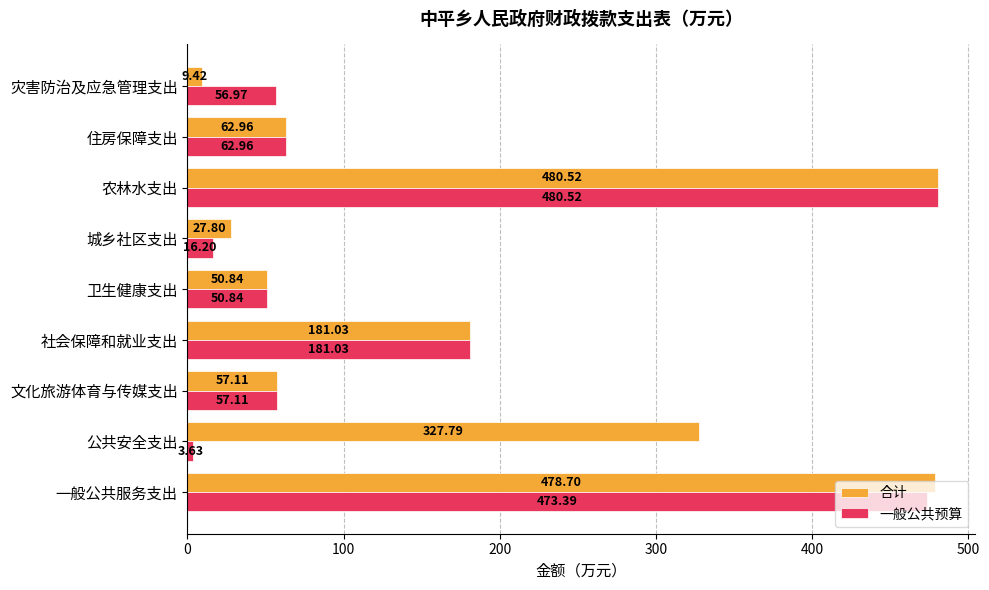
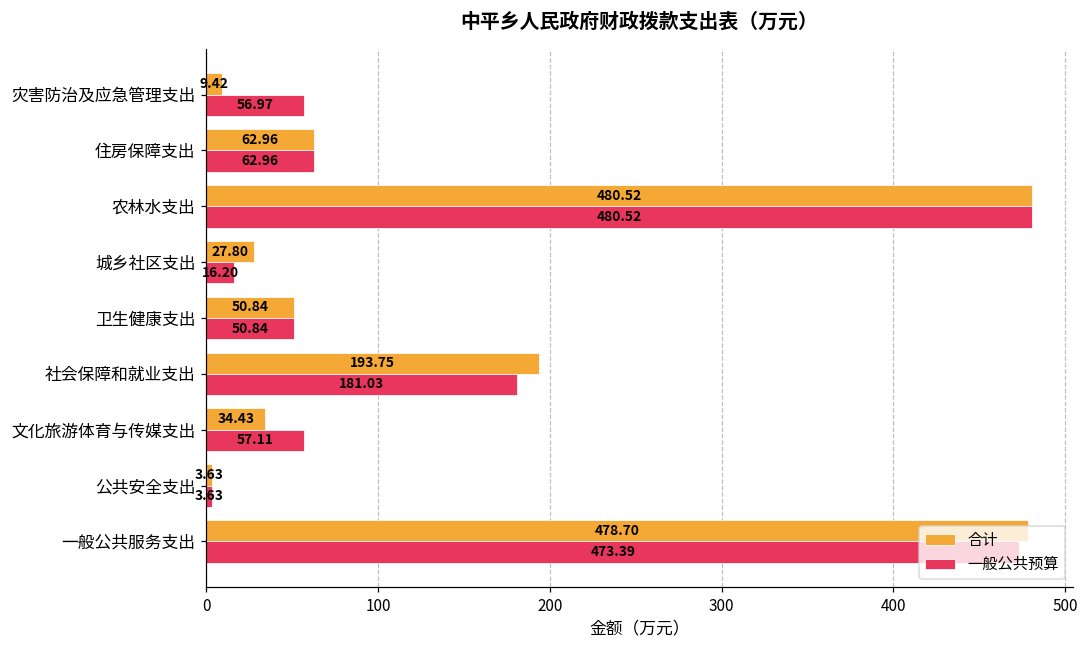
合计, 社会保障和就业支出: 181.03 -> 193.75
合计, 文化旅游体育与传媒支出: 57.11 -> 34.43
合计, 公共安全支出: 327.79 -> 3.63
